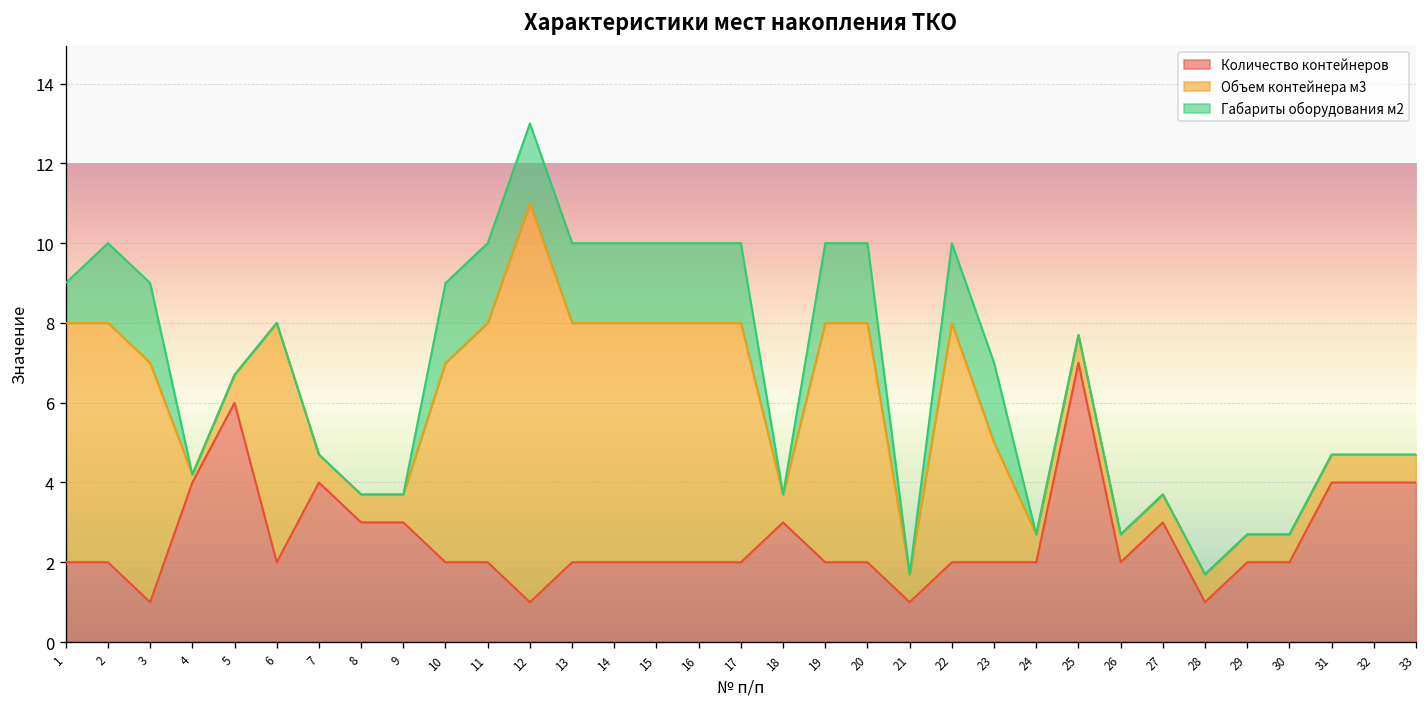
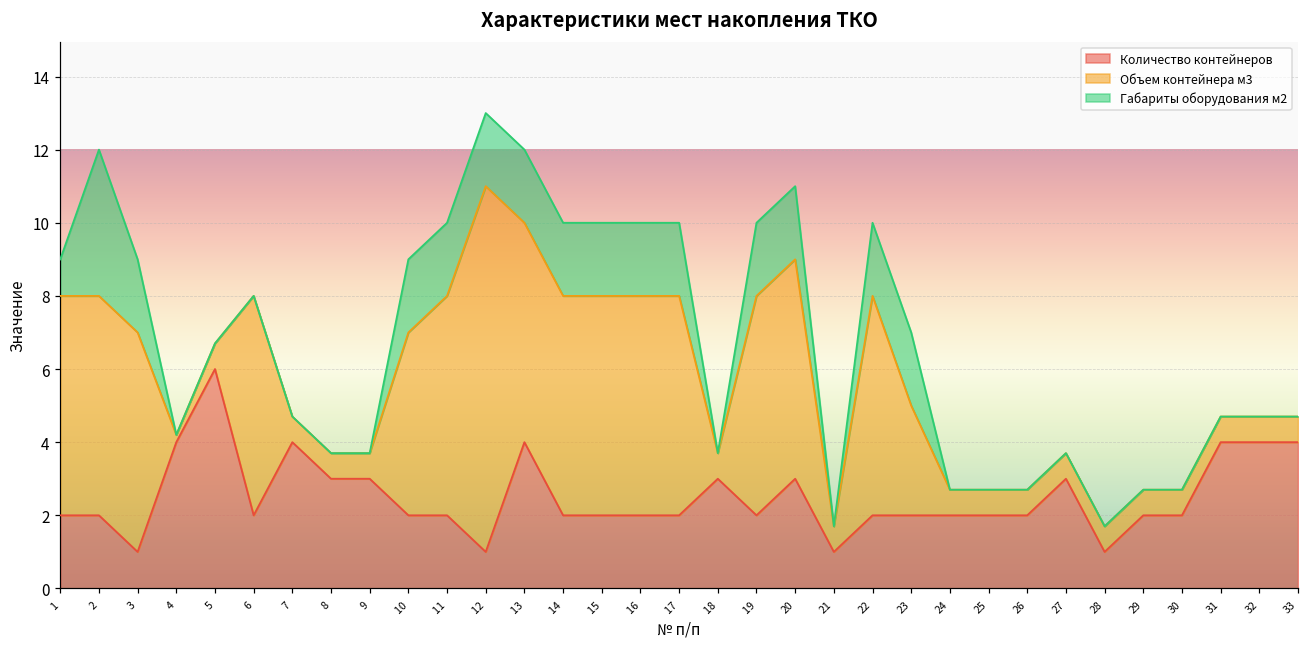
Габариты оборудования м2, 2: 2 -> 4
Количество контейнеров, 13: 2 -> 4
Количество контейнеров, 20: 2 -> 3
Количество контейнеров, 25: 7 -> 2
